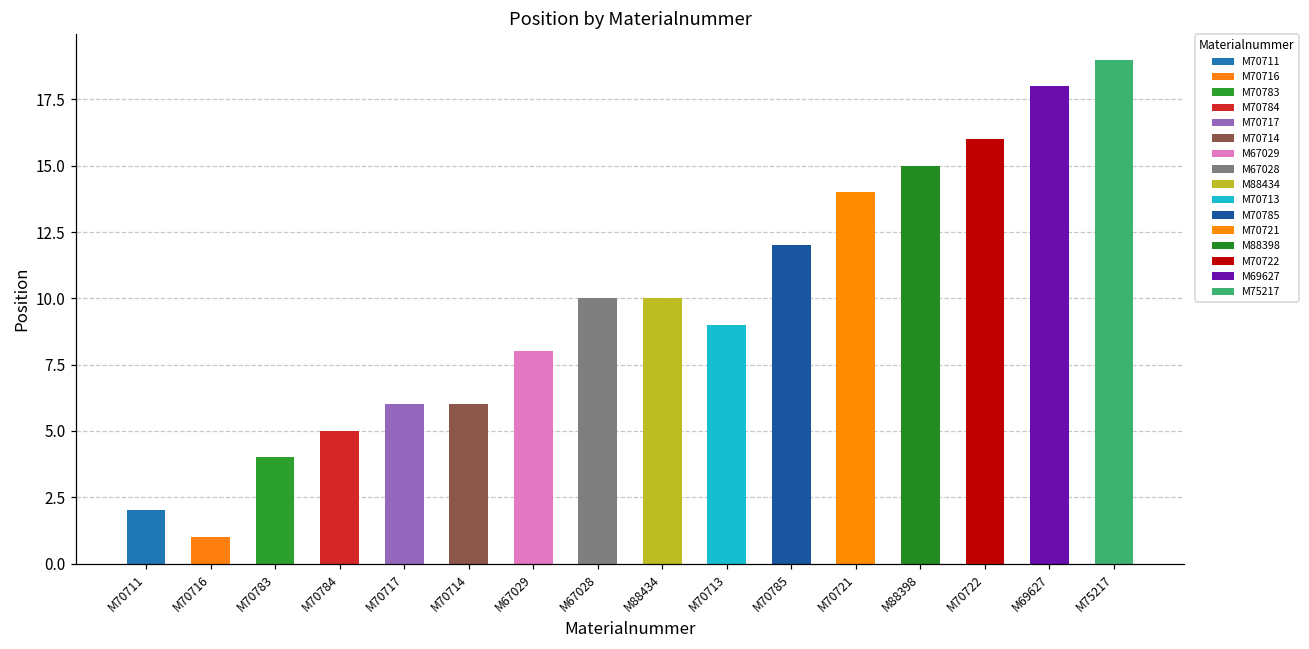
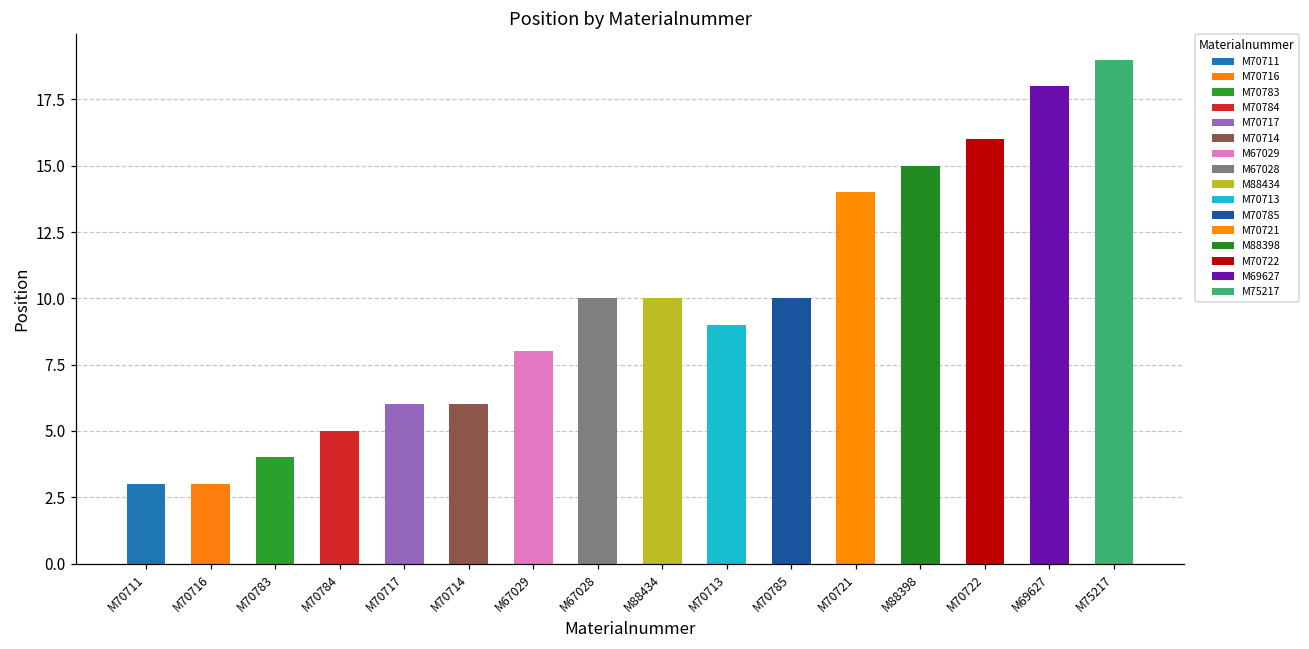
M70711: 2 -> 3
M70716: 1 -> 3
M70785: 12 -> 10
